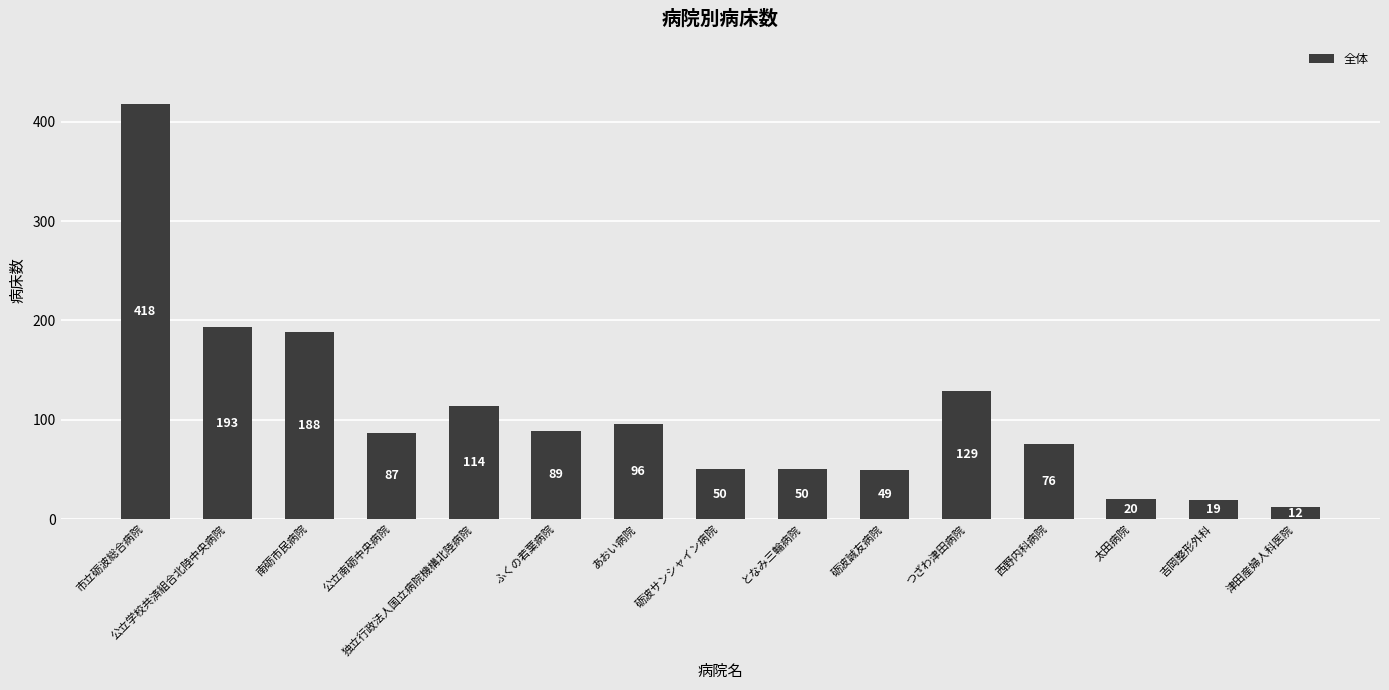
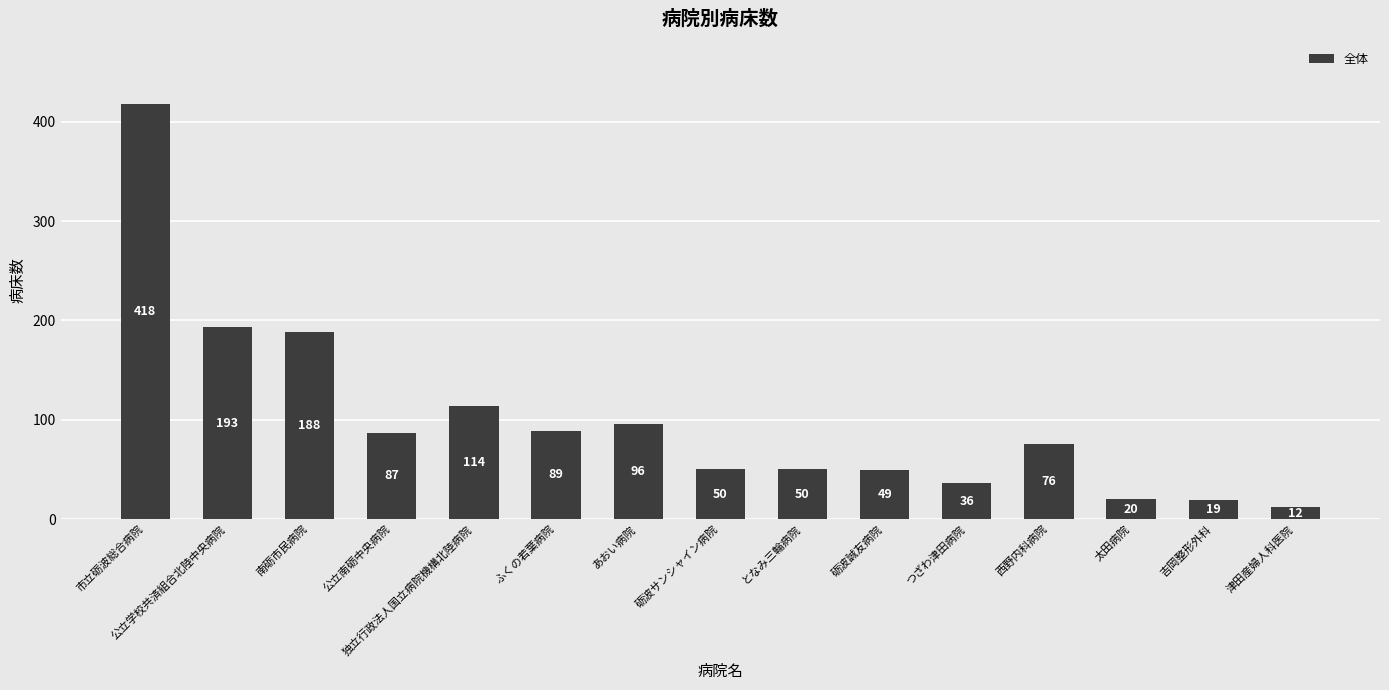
つざわ津田病院: 129 -> 36
